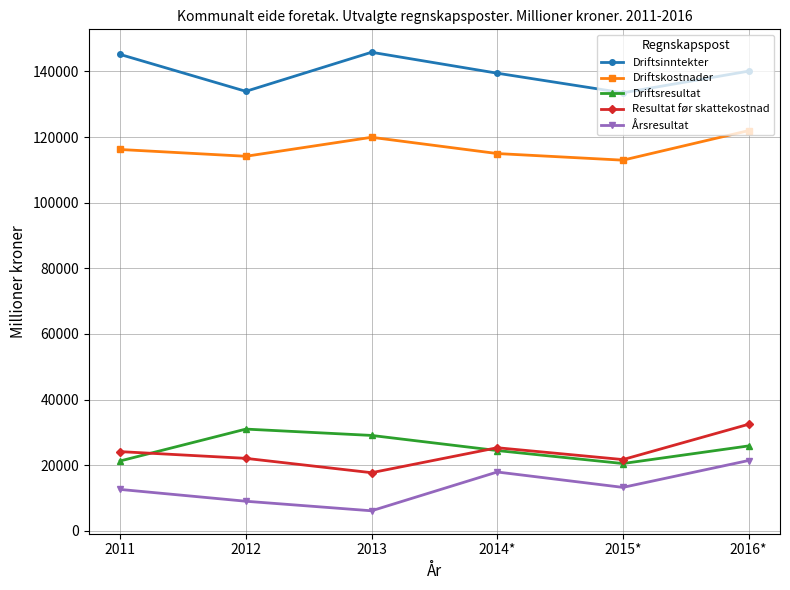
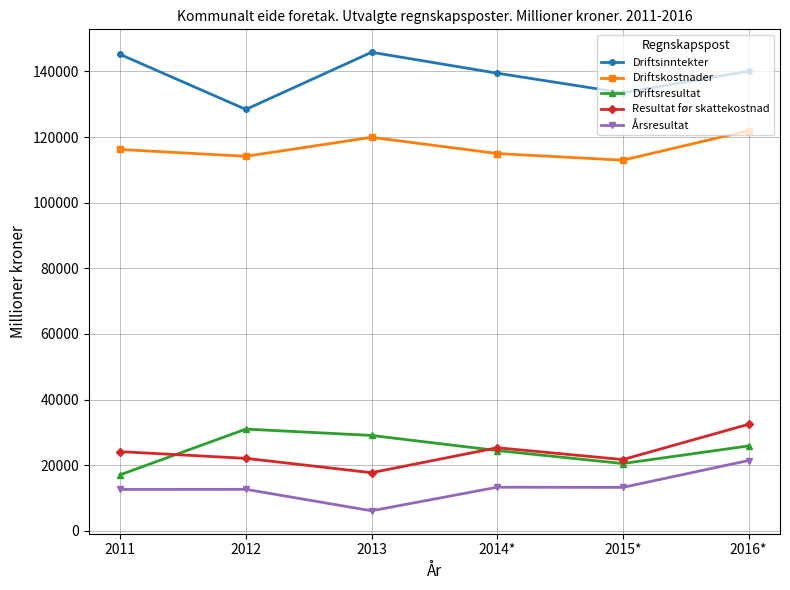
Driftsresultat, 2011: 21000 -> 17000
Driftsinntekter, 2012: 134000 -> 128000
Årsresultat, 2012: 9000 -> 13000
Årsresultat, 2014*: 18000 -> 13000
